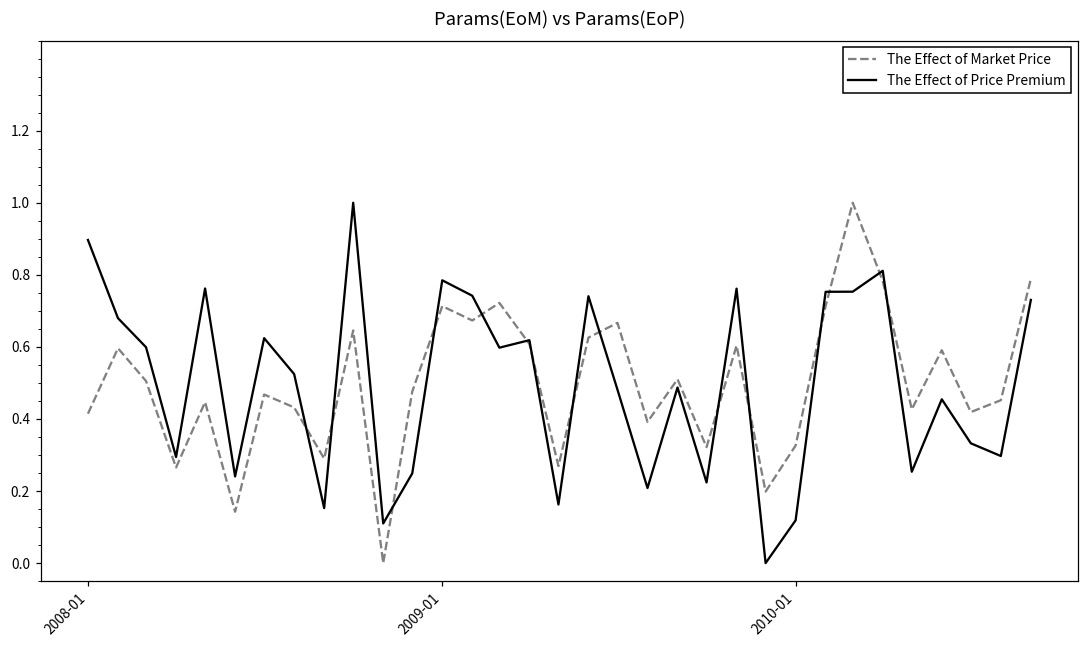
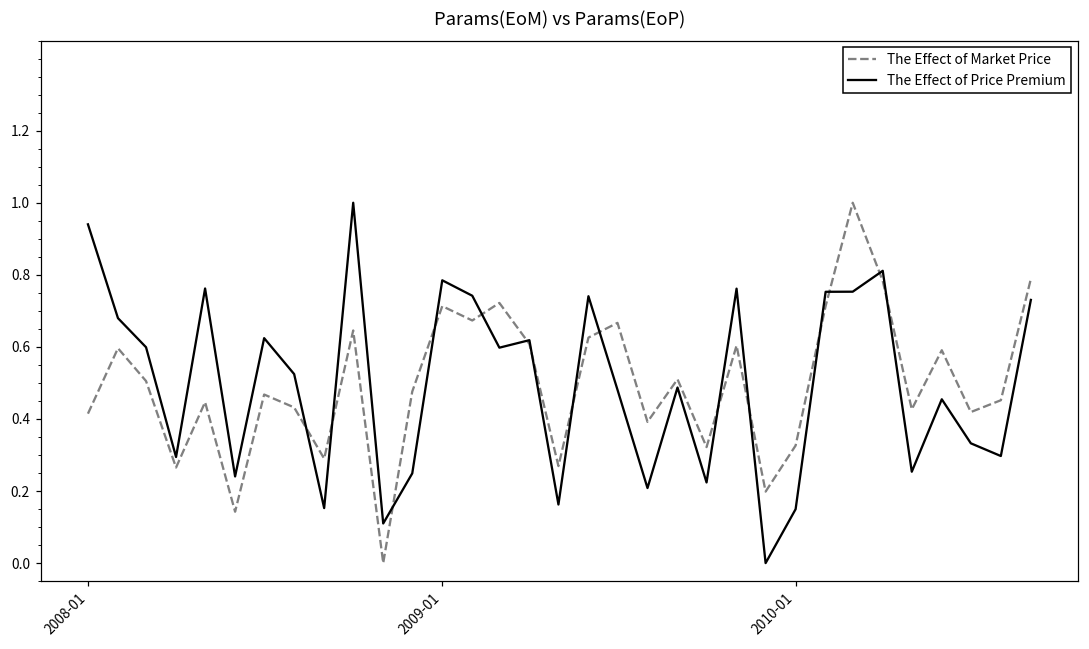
The Effect of Price Premium, 2008-01: 0.90 -> 0.94
The Effect of Price Premium, 2010-01: 0.12 -> 0.15
